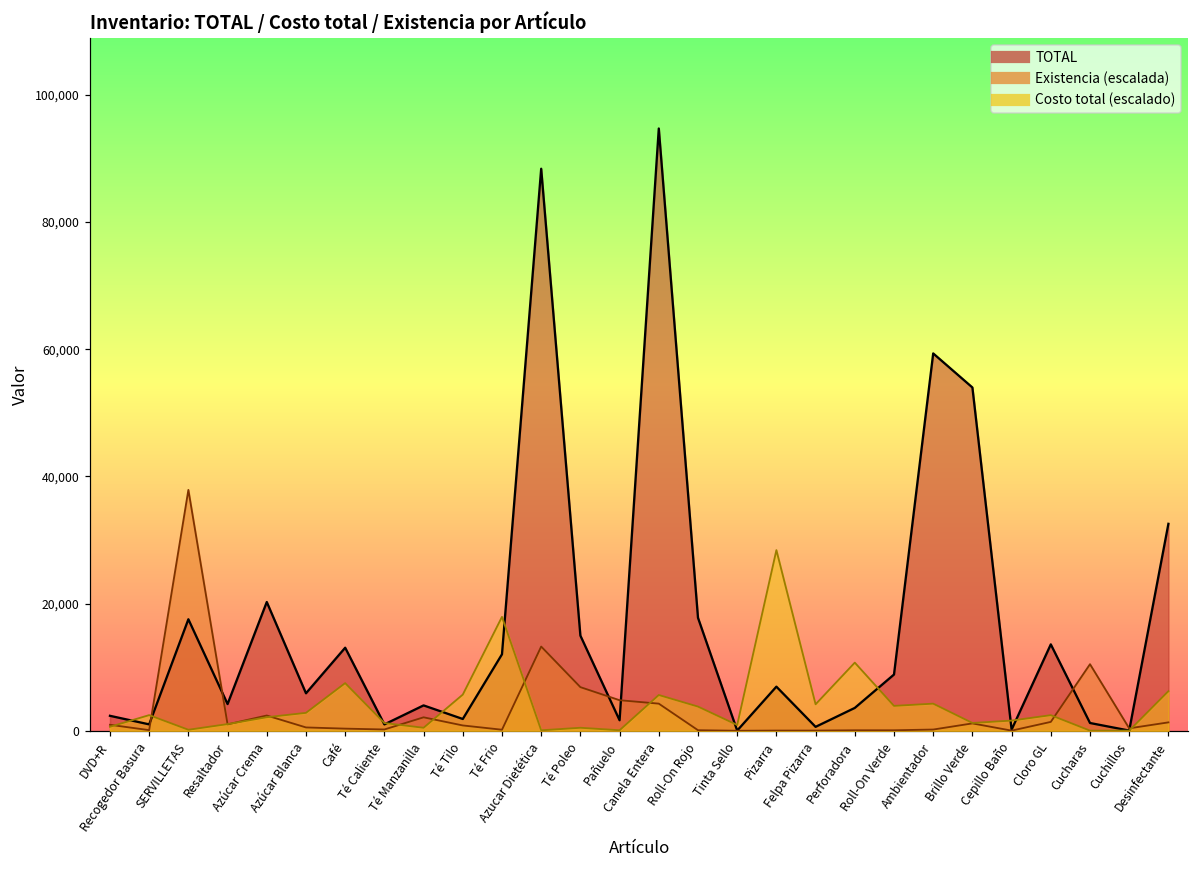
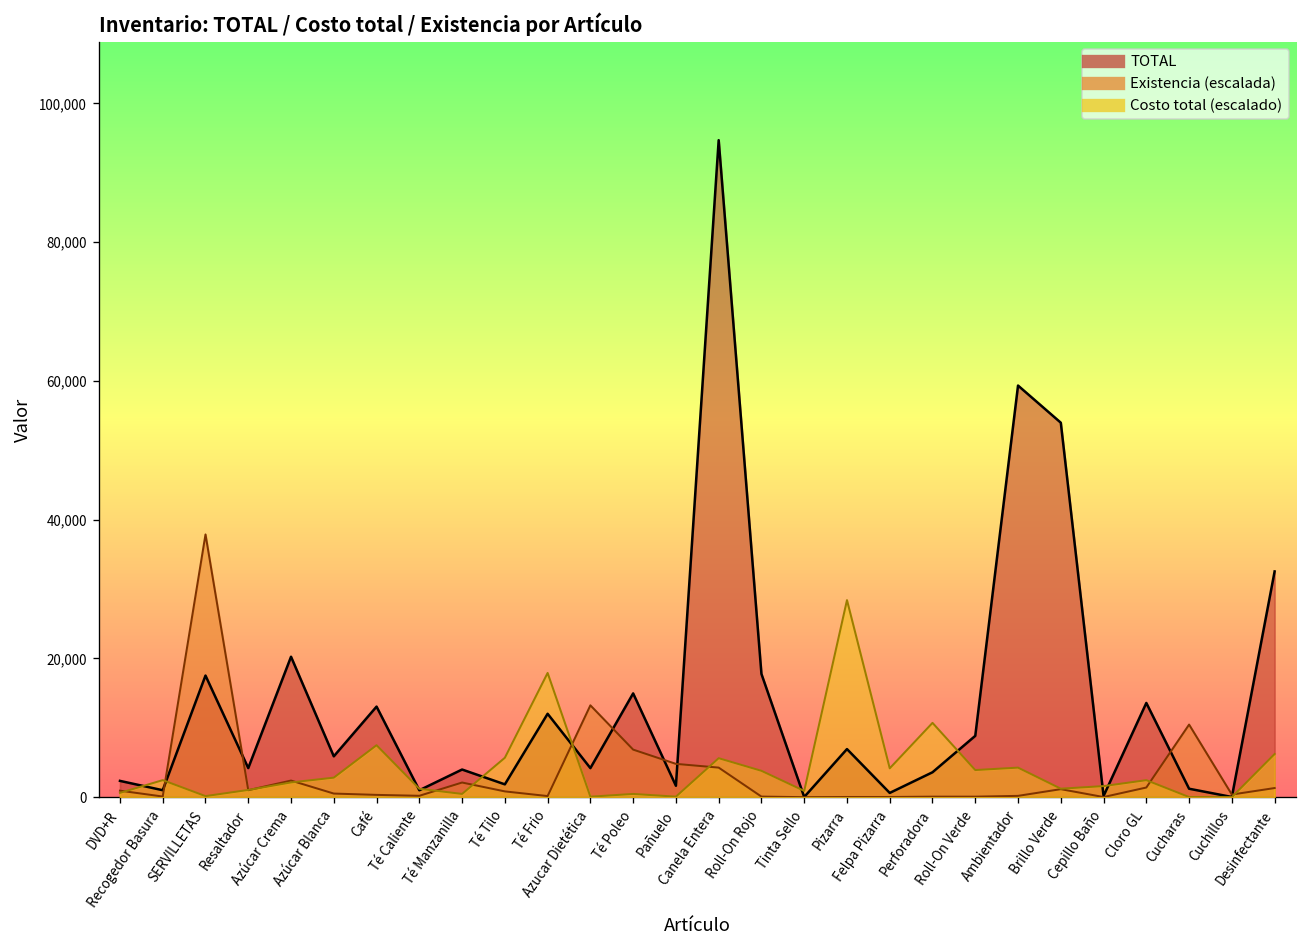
TOTAL, Azucar Dietética: 88,000 -> 4,000
